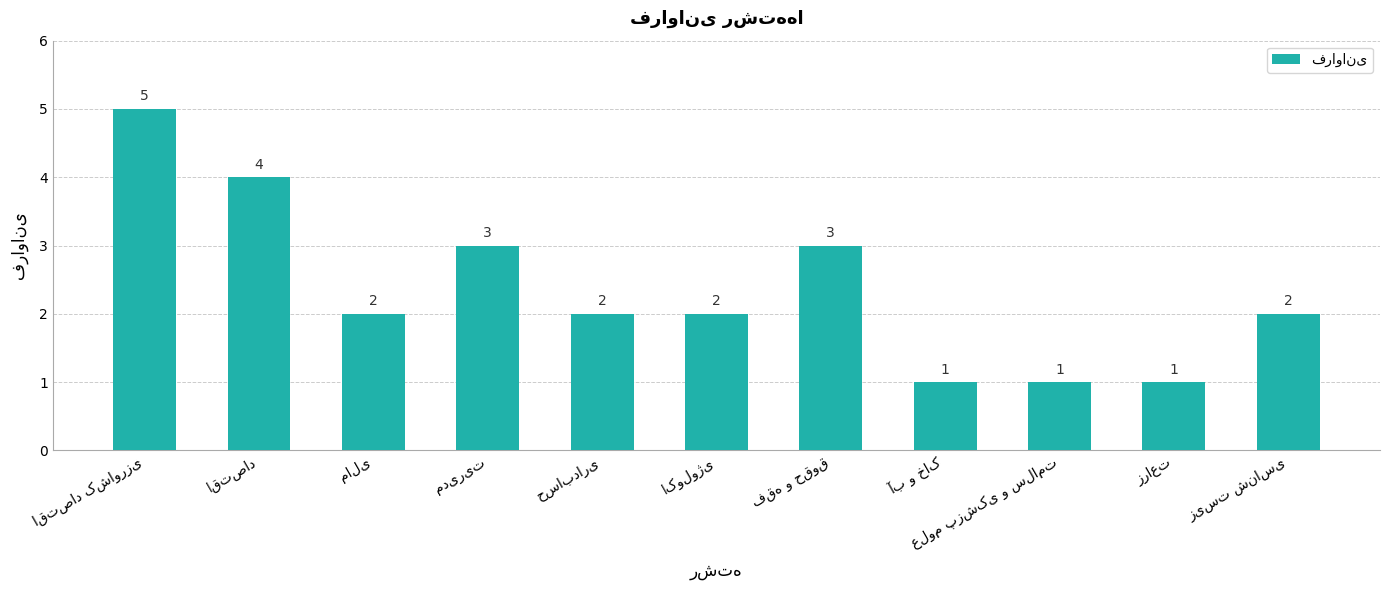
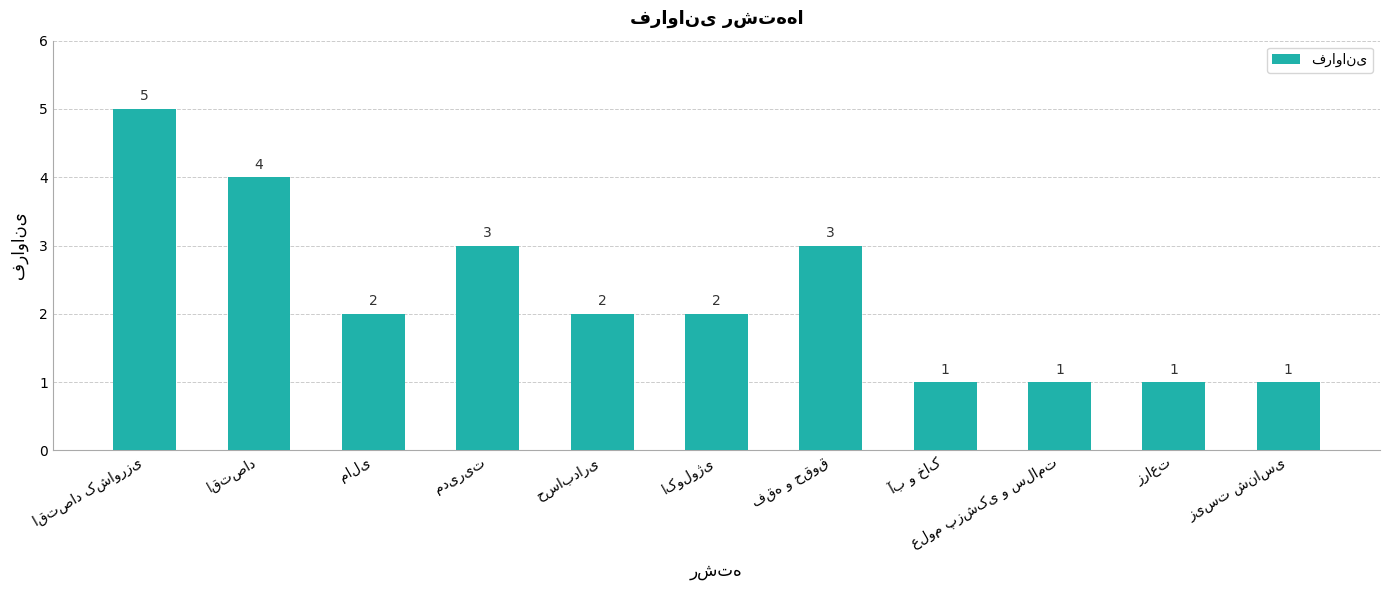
زیست شناسی: 2 -> 1
